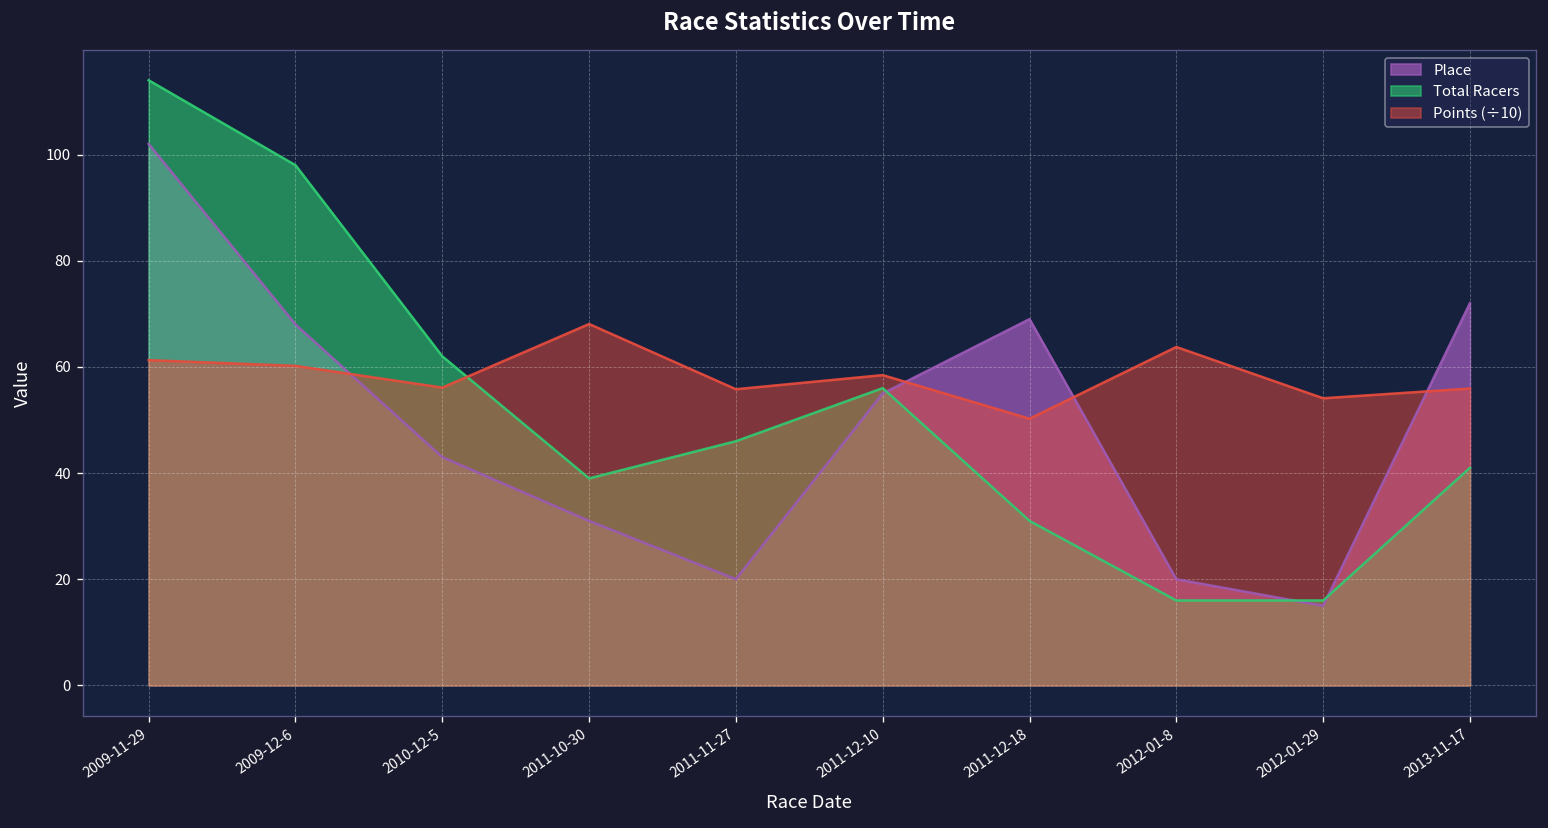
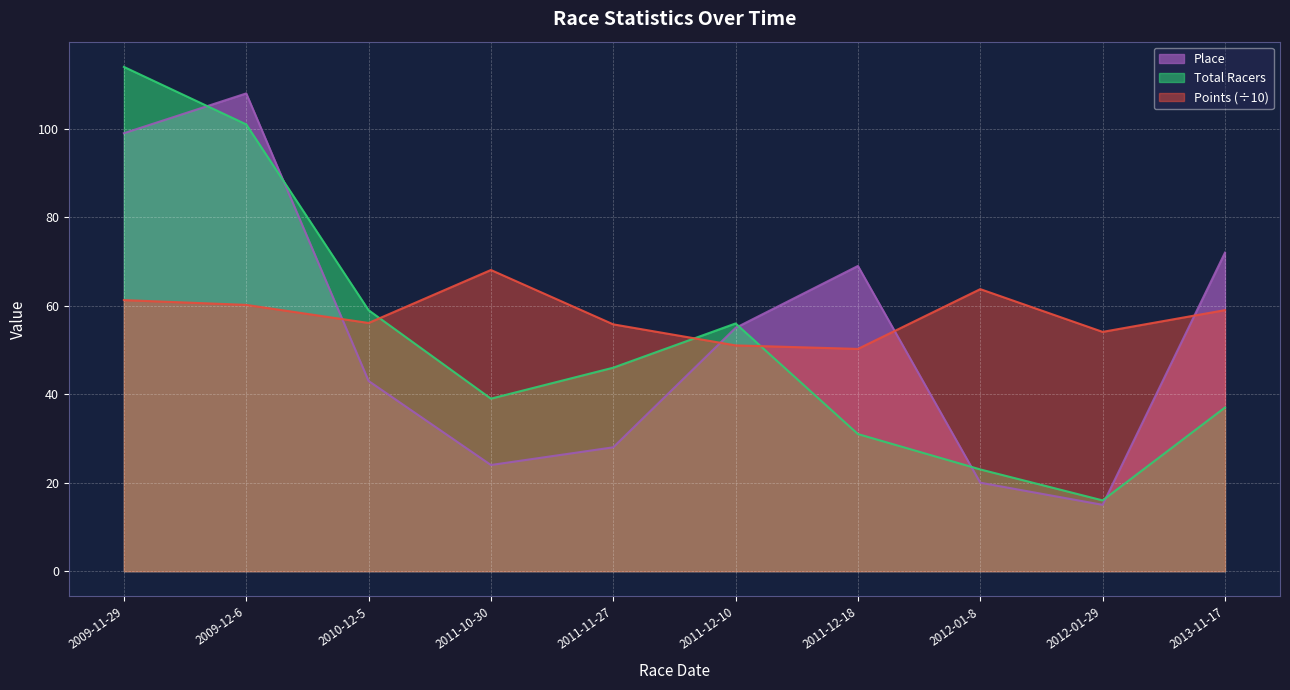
Place, 2009-11-29: 102 -> 99
Place, 2009-12-6: 68 -> 108
Total Racers, 2009-12-6: 98 -> 101
Total Racers, 2010-12-5: 62 -> 59
Place, 2011-10-30: 31 -> 24
Place, 2011-11-27: 20 -> 28
Points (÷10), 2011-12-10: 58 -> 51
Total Racers, 2012-01-8: 16 -> 23
Total Racers, 2013-11-17: 41 -> 37
Points (÷10), 2013-11-17: 56 -> 59
